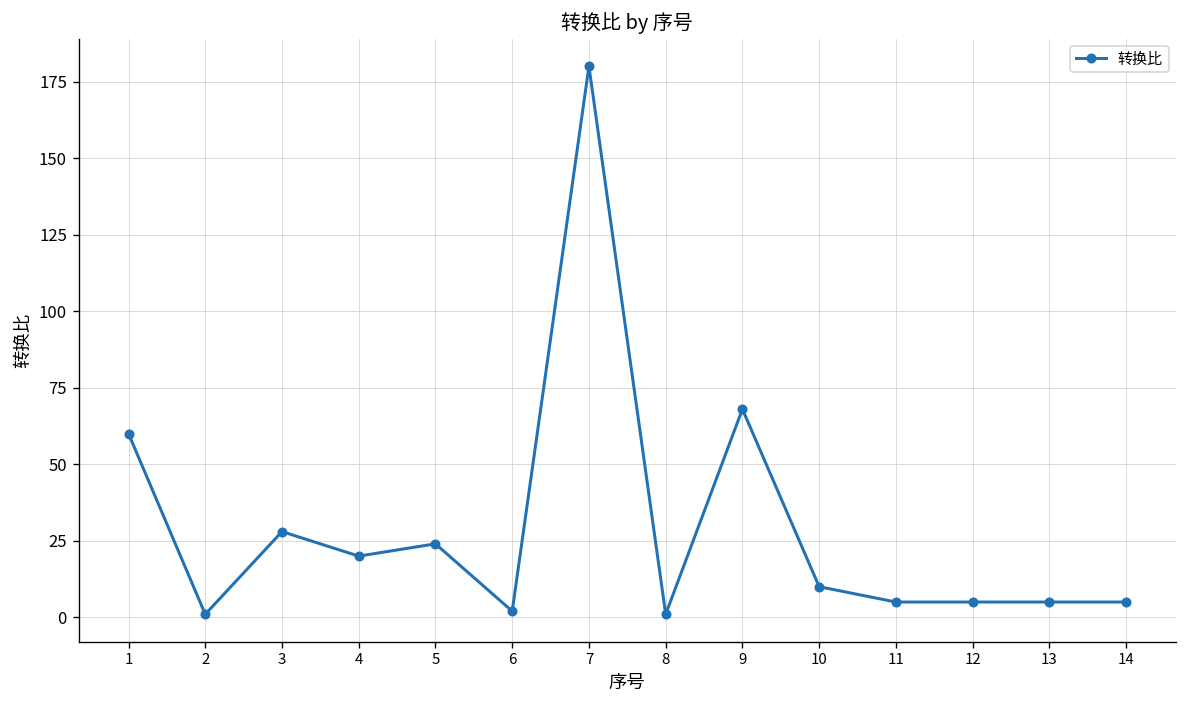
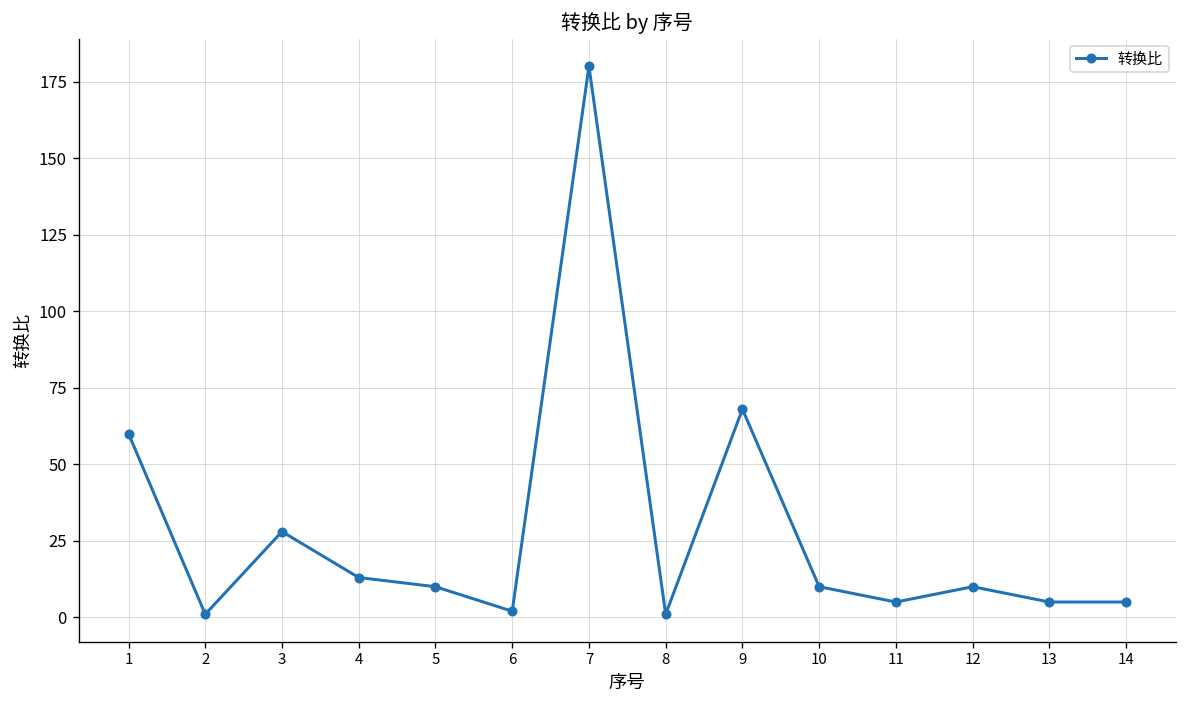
4: 20 -> 13
5: 24 -> 10
12: 5 -> 10
